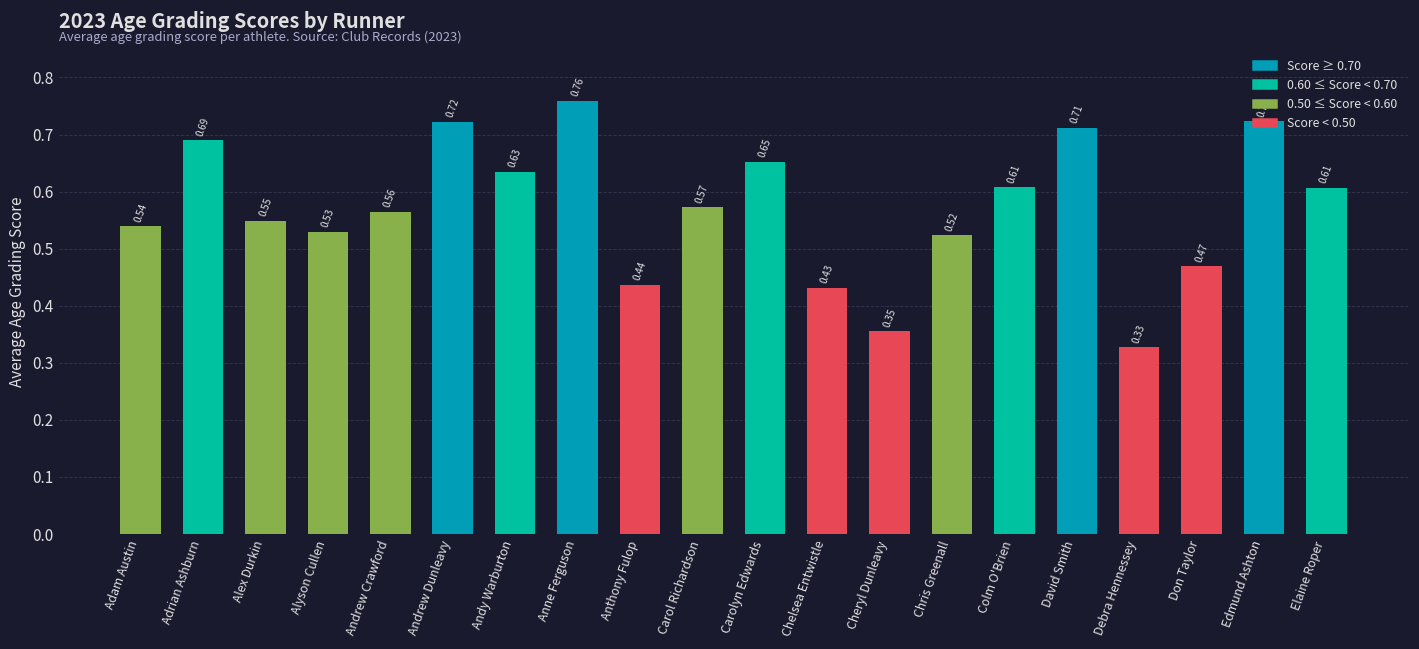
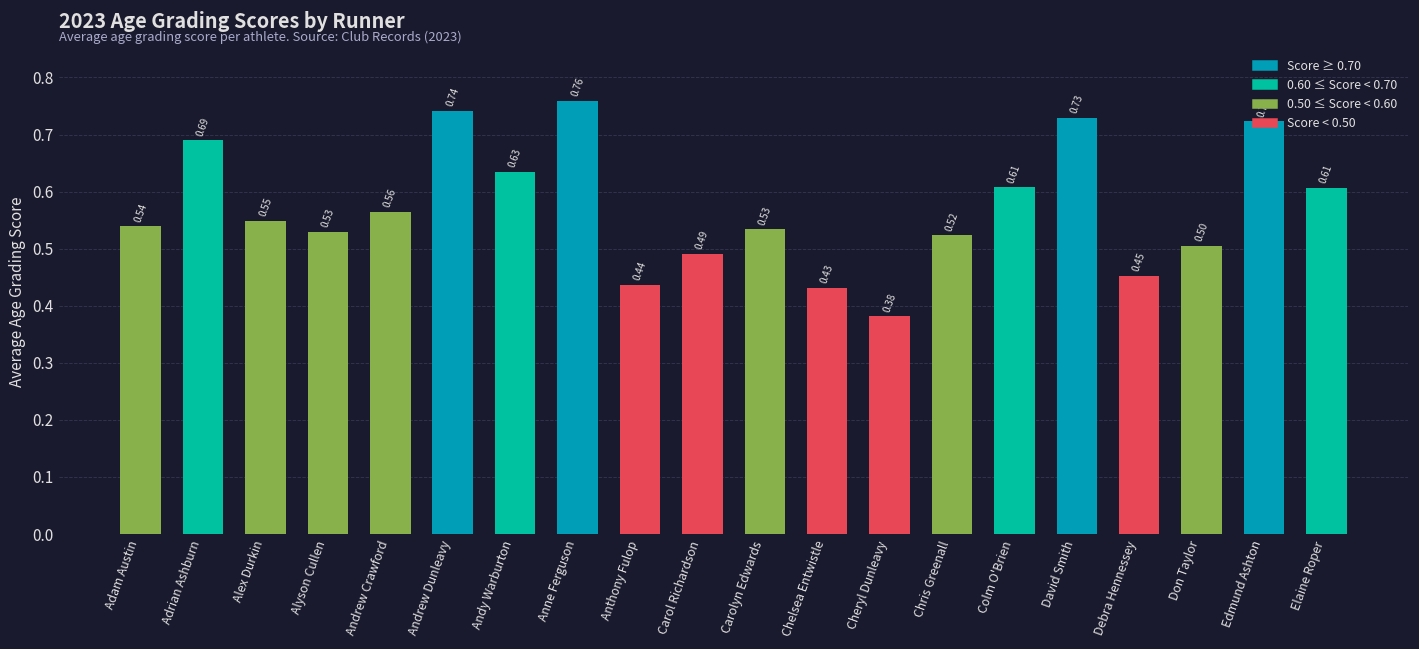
Andrew Dunleavy: 0.72 -> 0.74
Carol Richardson: 0.57 -> 0.49
Carolyn Edwards: 0.65 -> 0.53
Cheryl Dunleavy: 0.35 -> 0.38
David Smith: 0.71 -> 0.73
Debra Hennessey: 0.33 -> 0.45
Don Taylor: 0.47 -> 0.50
